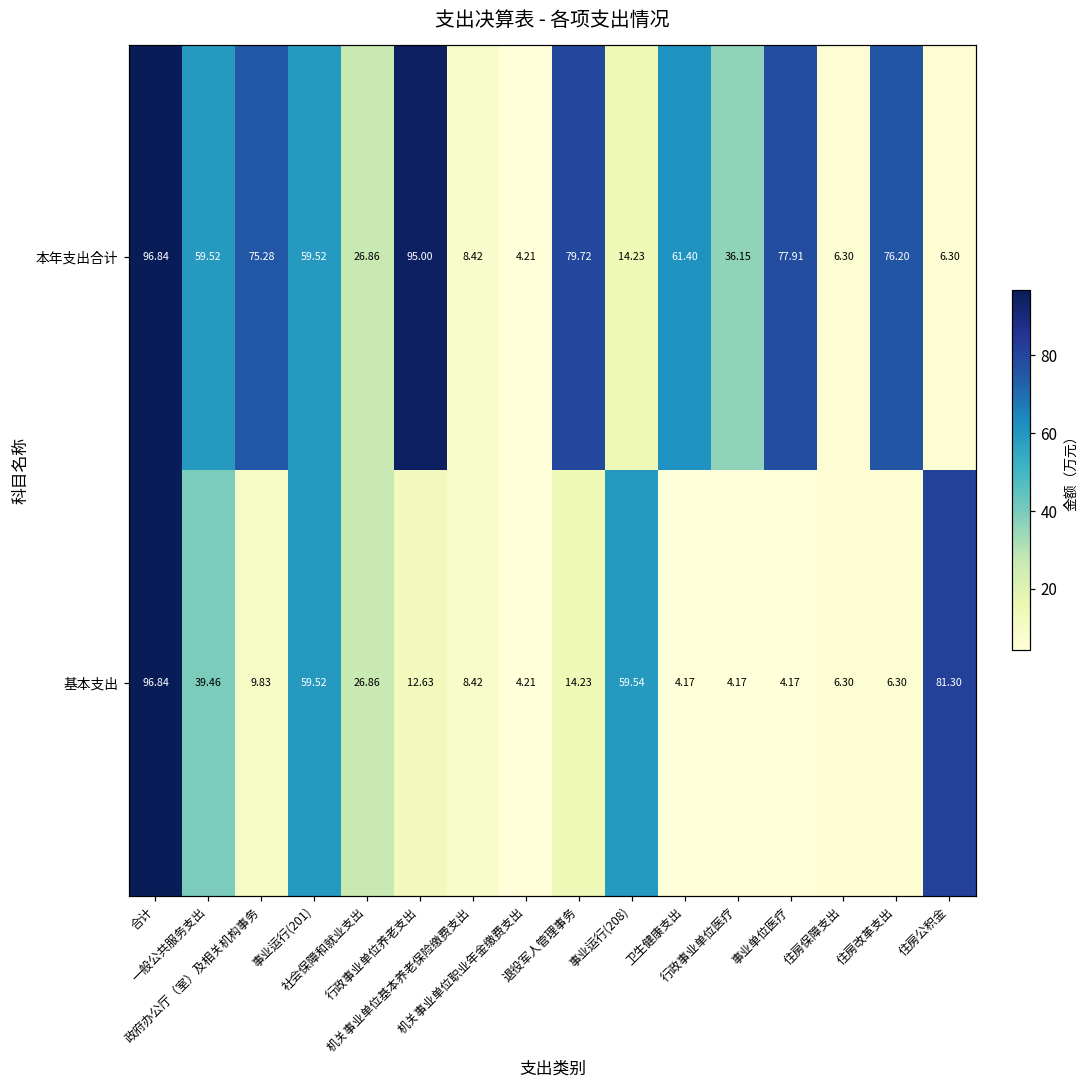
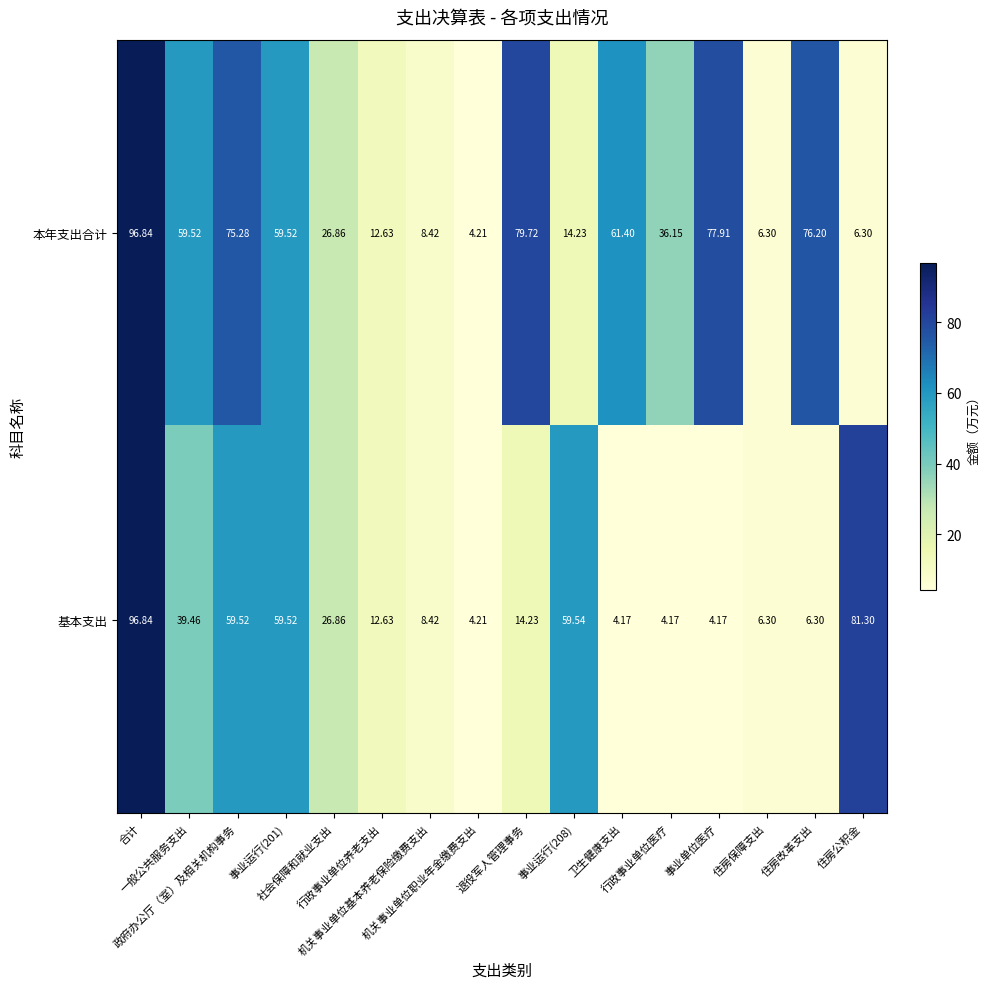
本年支出合计, 行政事业单位养老支出: 95.00 -> 12.63
基本支出, 政府办公厅（室）及相关机构事务: 9.83 -> 59.52
